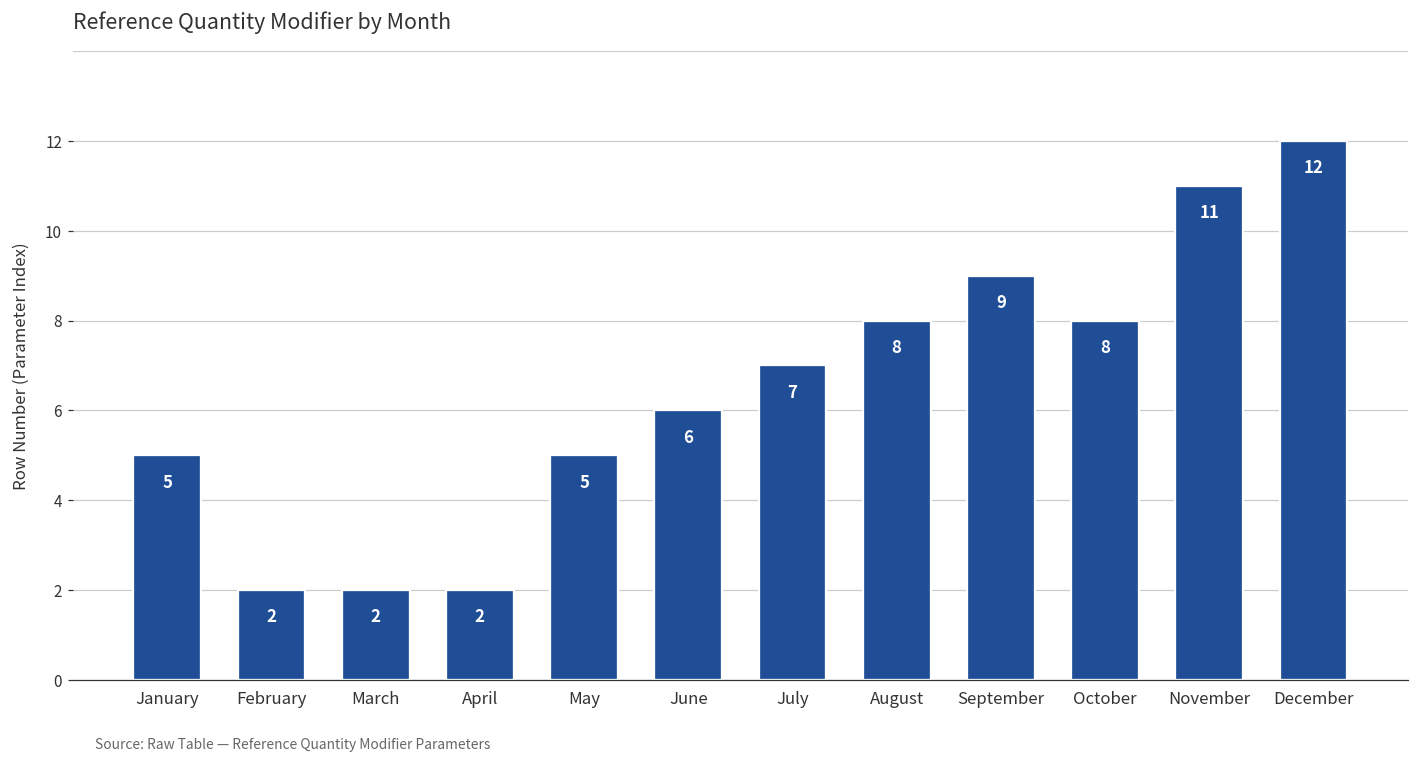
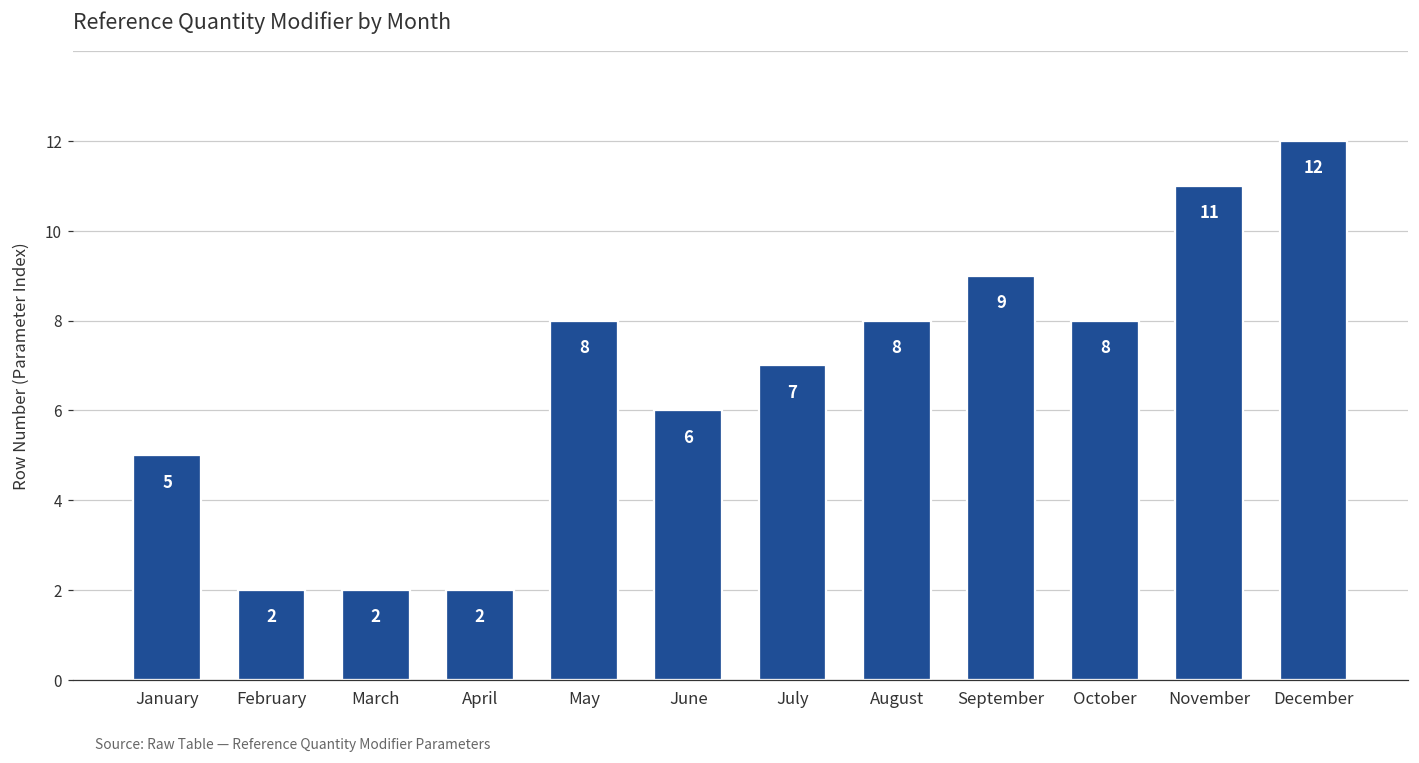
May: 5 -> 8
